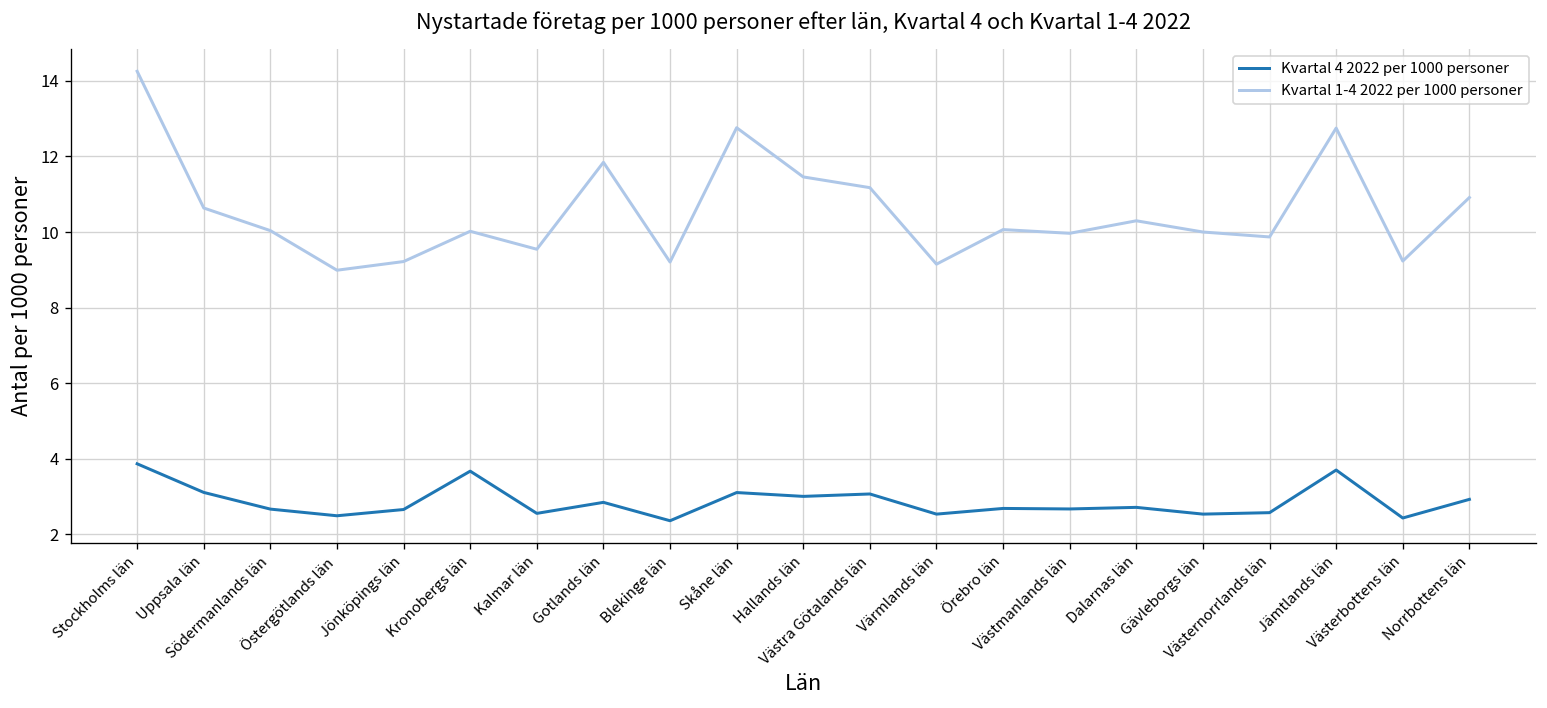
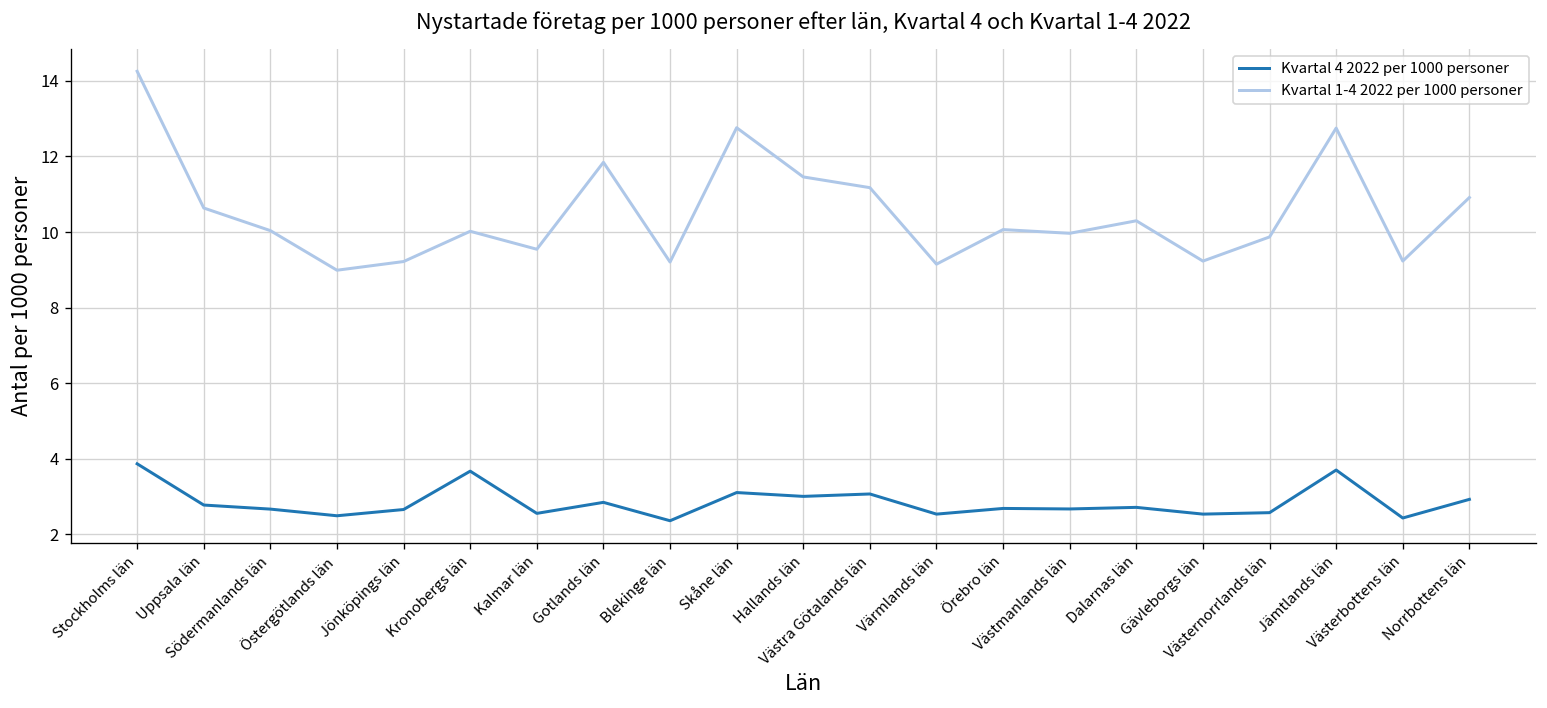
Kvartal 4 2022 per 1000 personer, Uppsala län: 3.1 -> 2.8
Kvartal 1-4 2022 per 1000 personer, Gävleborgs län: 10.0 -> 9.2
